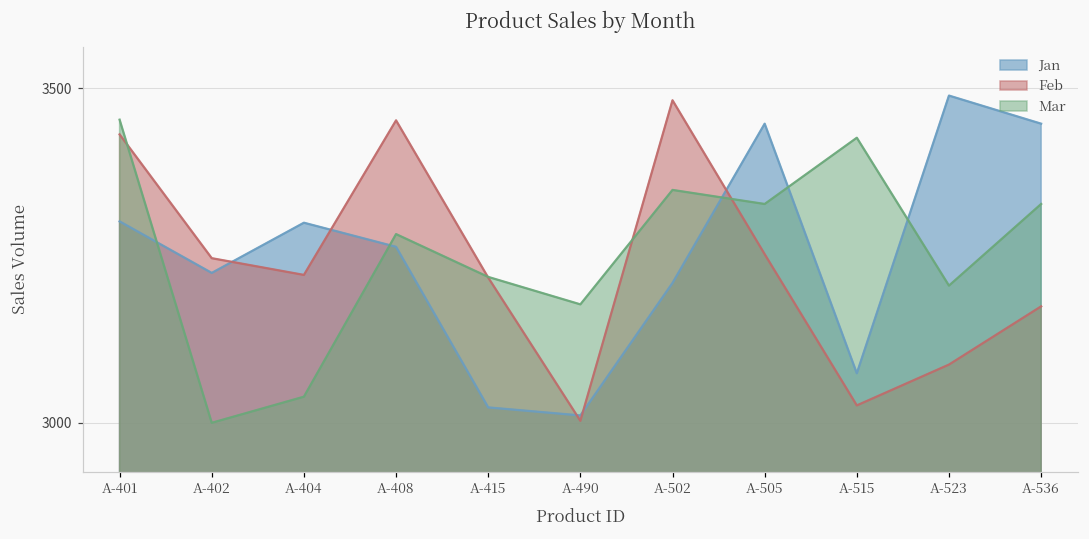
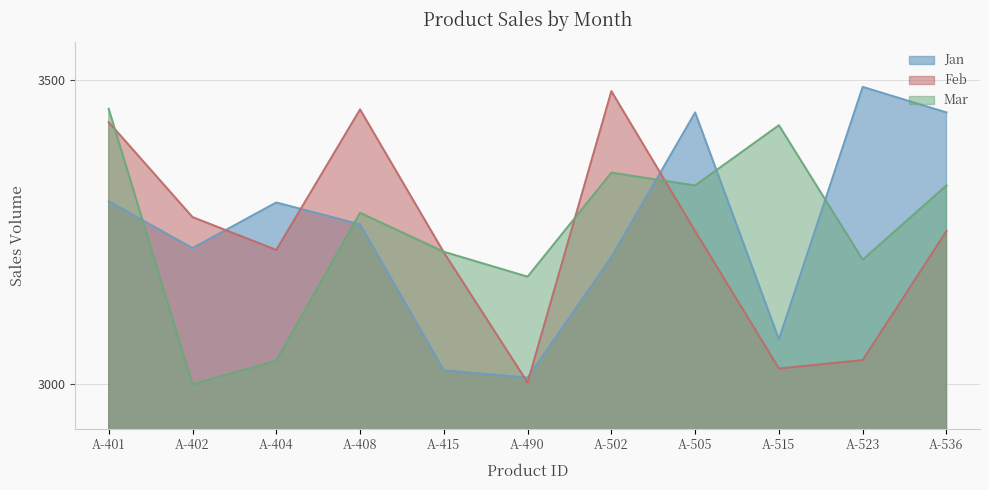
Feb, A-402: 3250 -> 3280
Feb, A-523: 3090 -> 3040
Feb, A-536: 3170 -> 3250
